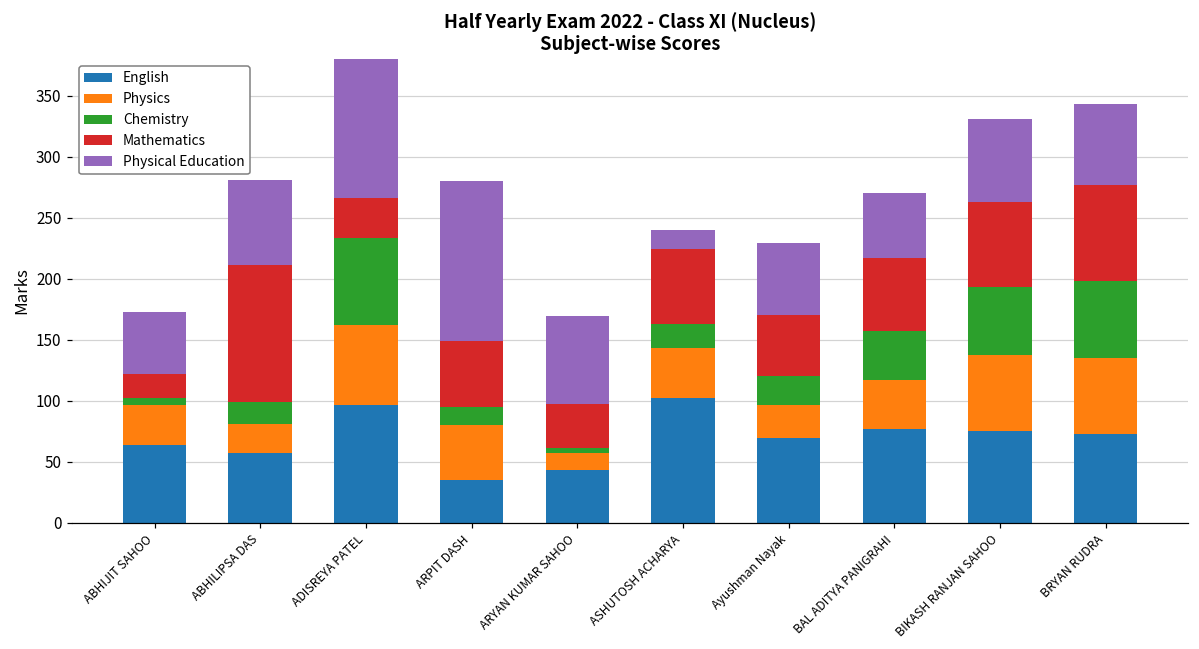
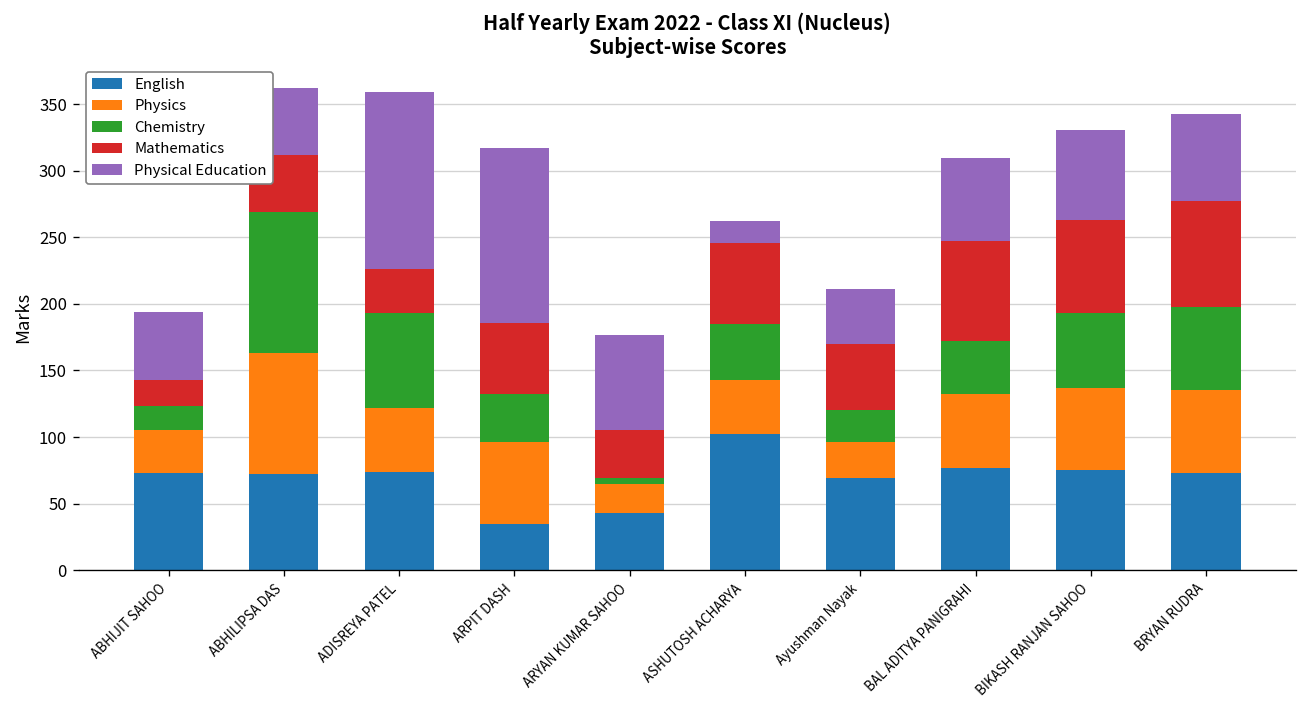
English, ABHIJIT SAHOO: 64 -> 73
Chemistry, ABHIJIT SAHOO: 6 -> 18
English, ABHILIPSA DAS: 57 -> 72
Physics, ABHILIPSA DAS: 24 -> 91
Chemistry, ABHILIPSA DAS: 18 -> 106
Mathematics, ABHILIPSA DAS: 112 -> 43
Physical Education, ABHILIPSA DAS: 70 -> 50
English, ADISREYA PATEL: 96 -> 74
Physics, ADISREYA PATEL: 66 -> 48
Physics, ARPIT DASH: 45 -> 61
Chemistry, ARPIT DASH: 15 -> 36
Physics, ARYAN KUMAR SAHOO: 14 -> 22
Chemistry, ASHUTOSH ACHARYA: 20 -> 42
Physical Education, Ayushman Nayak: 59 -> 41
Physics, BAL ADITYA PANIGRAHI: 40 -> 55
Mathematics, BAL ADITYA PANIGRAHI: 60 -> 75
Physical Education, BAL ADITYA PANIGRAHI: 53 -> 63
